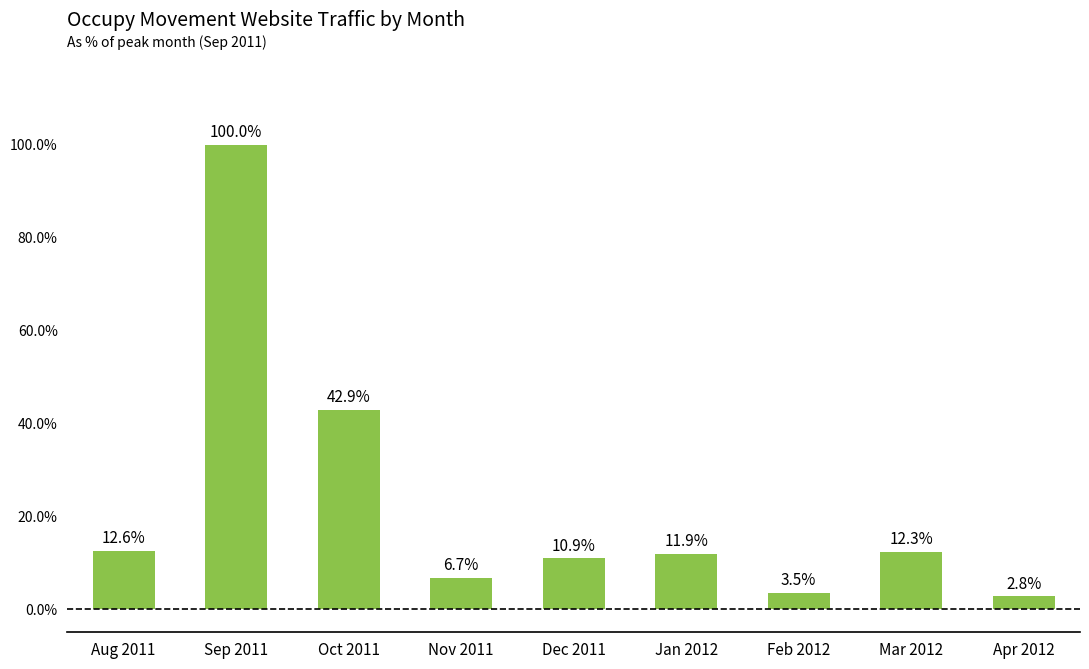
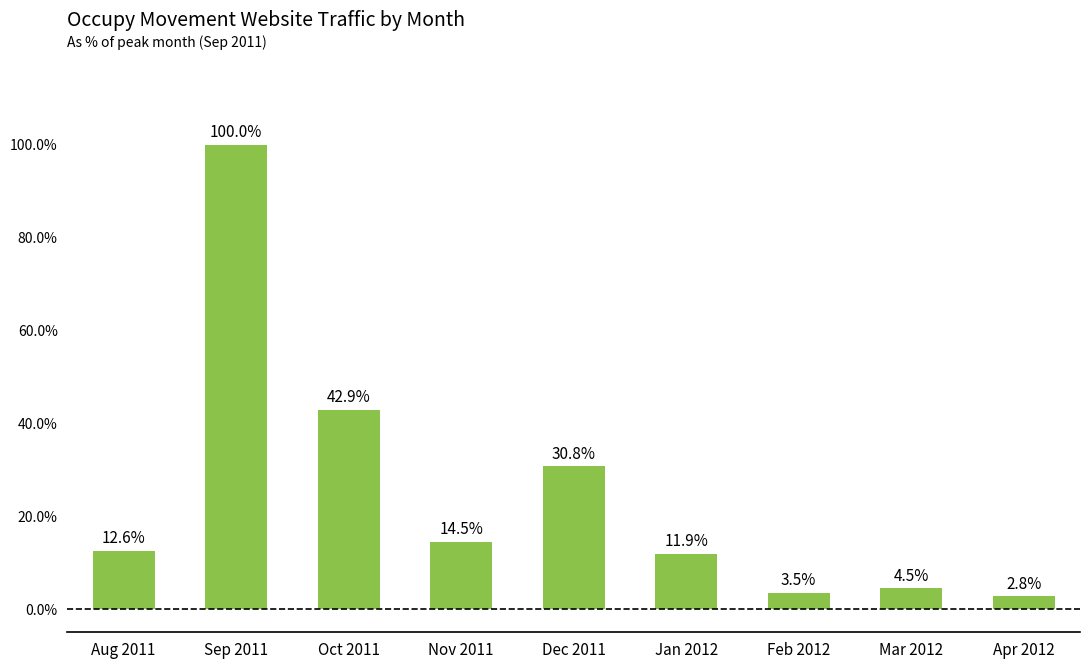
Nov 2011: 6.7% -> 14.5%
Dec 2011: 10.9% -> 30.8%
Mar 2012: 12.3% -> 4.5%
